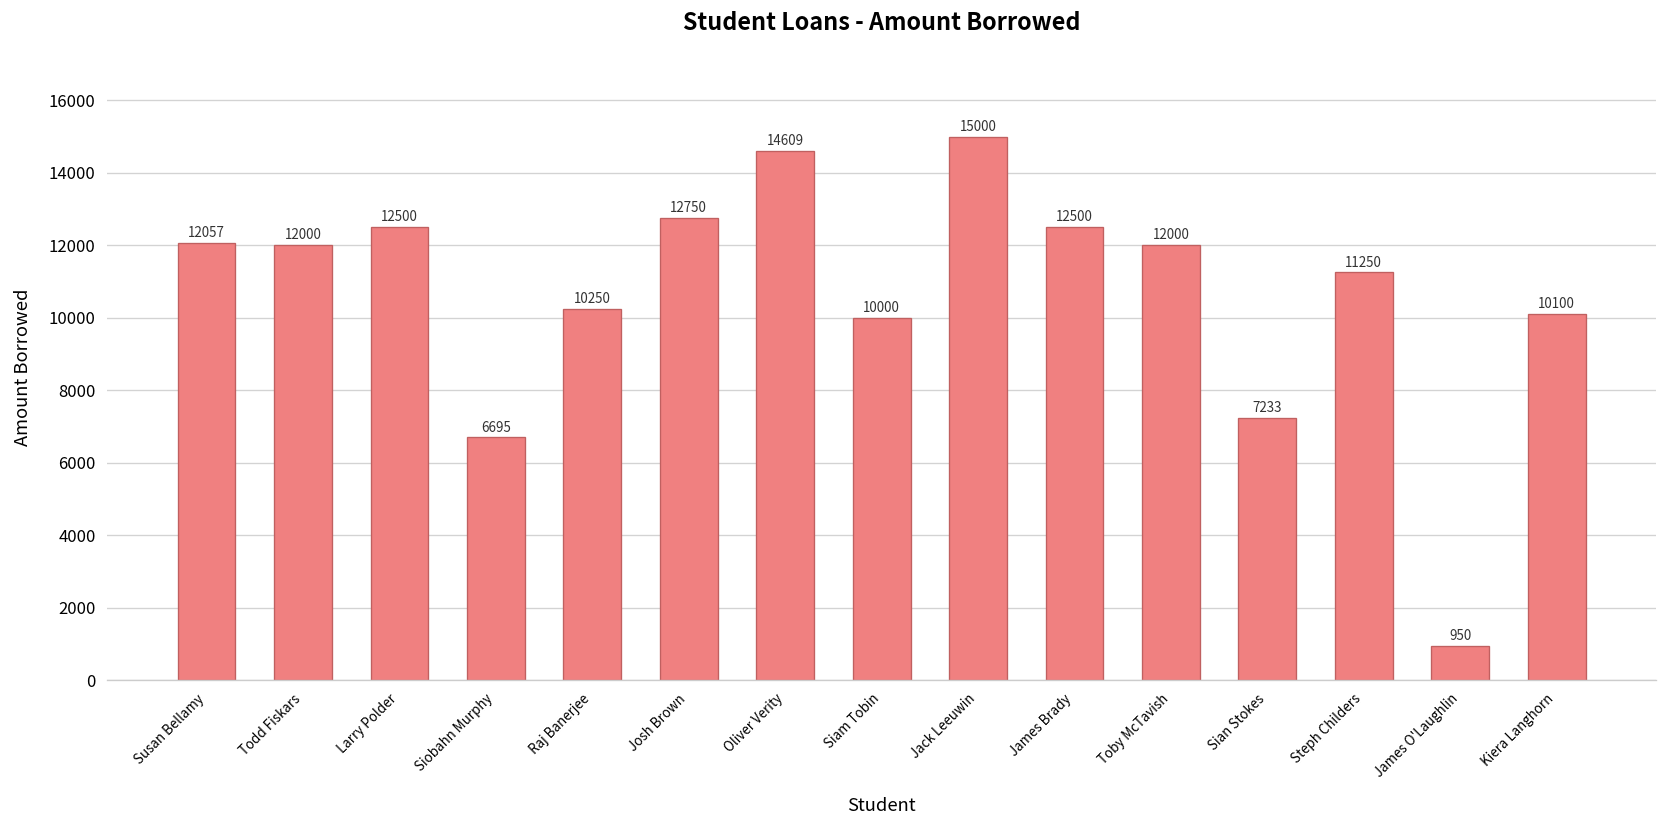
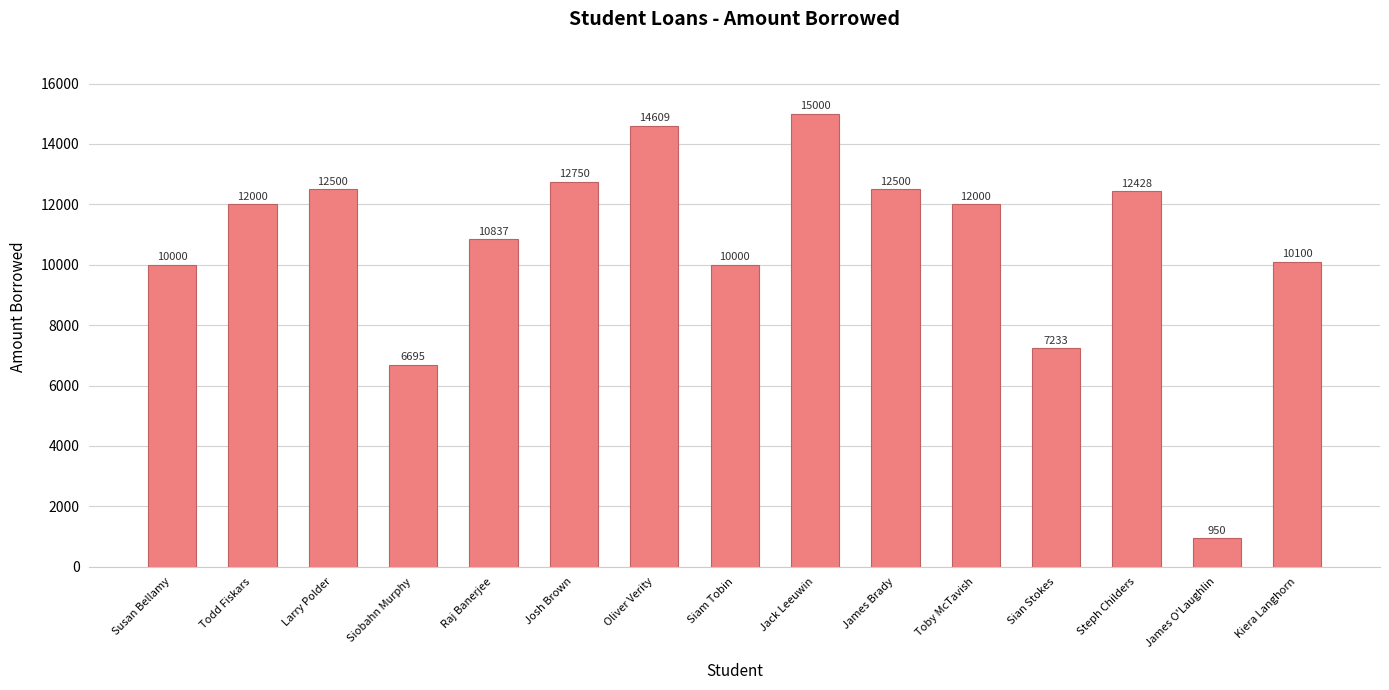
Susan Bellamy: 12057 -> 10000
Raj Banerjee: 10250 -> 10837
Steph Childers: 11250 -> 12428
